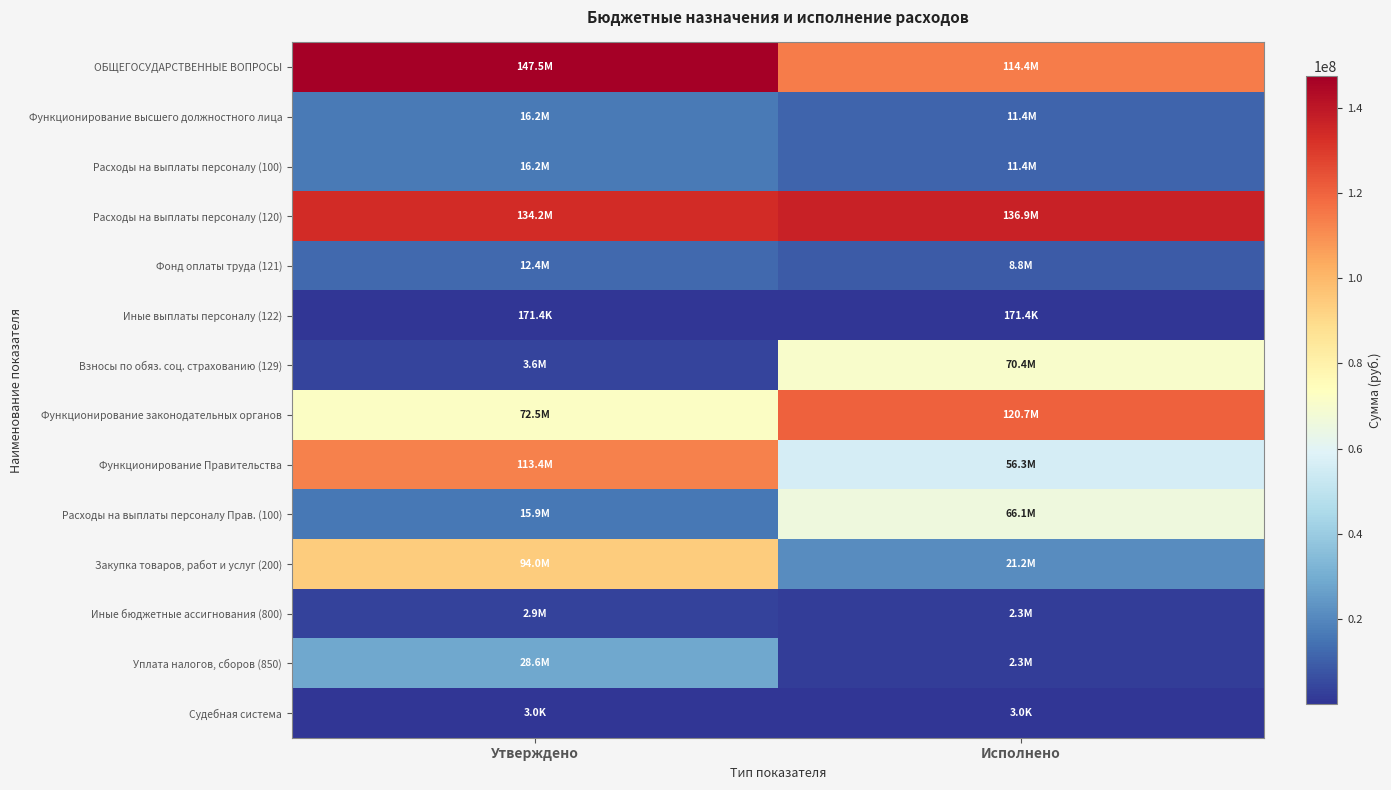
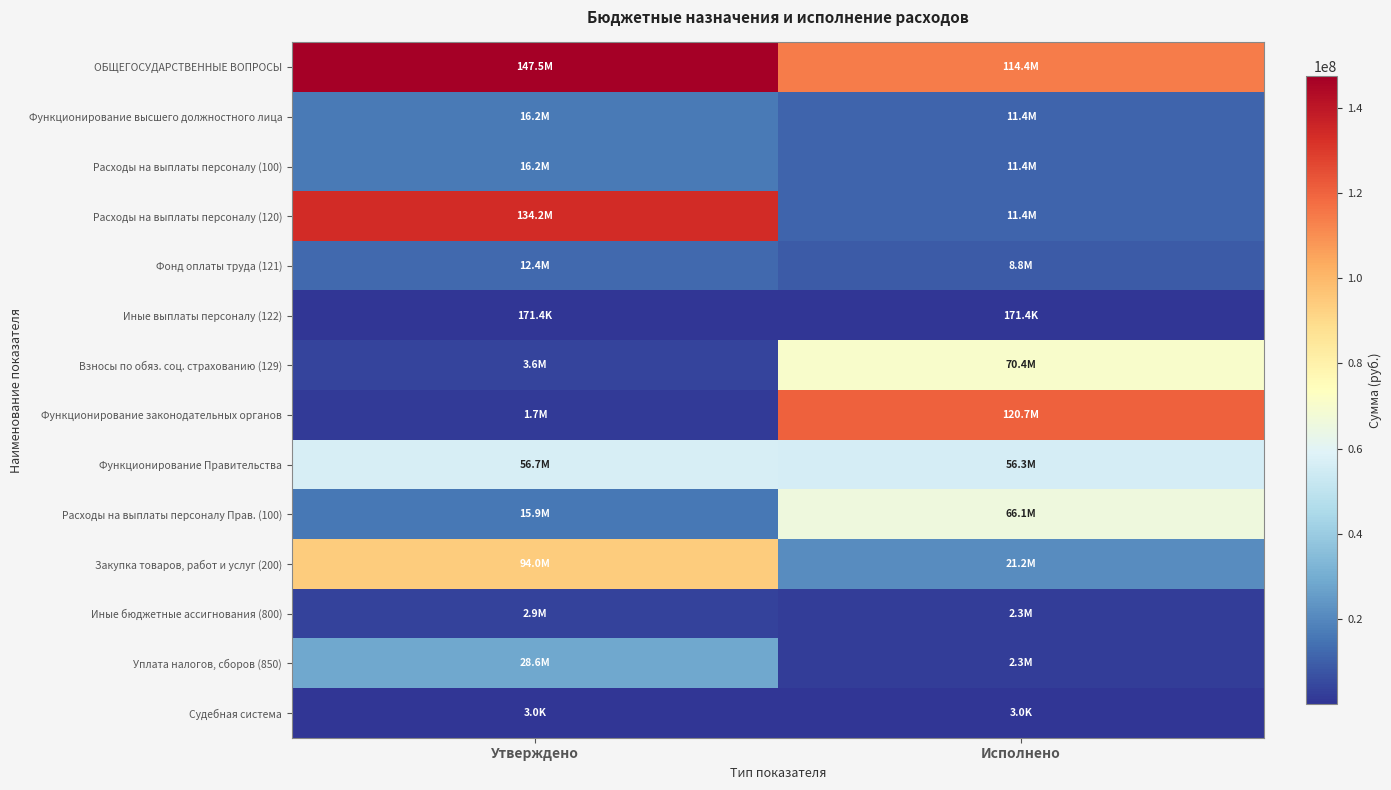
Расходы на выплаты персоналу (120), Исполнено: 136.9M -> 11.4M
Функционирование законодательных органов, Утверждено: 72.5M -> 1.7M
Функционирование Правительства, Утверждено: 113.4M -> 56.7M
